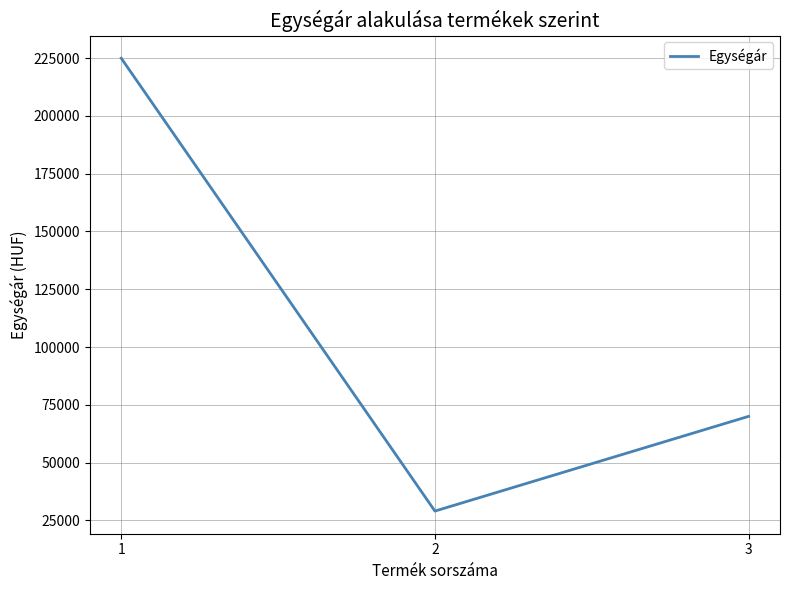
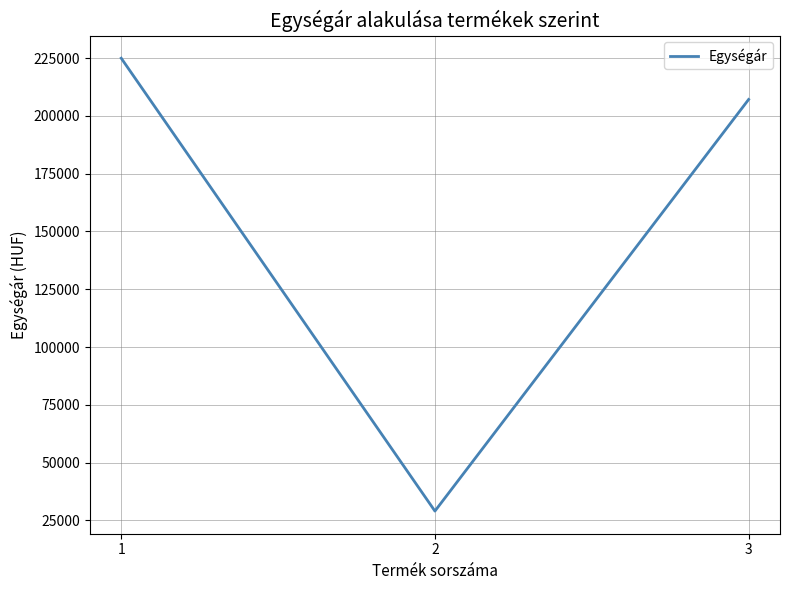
3: 70000 -> 207000
